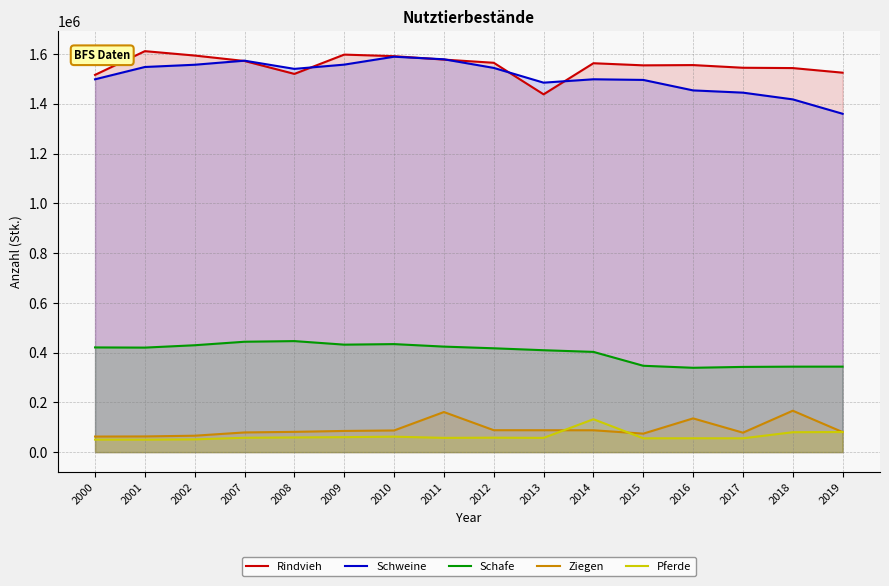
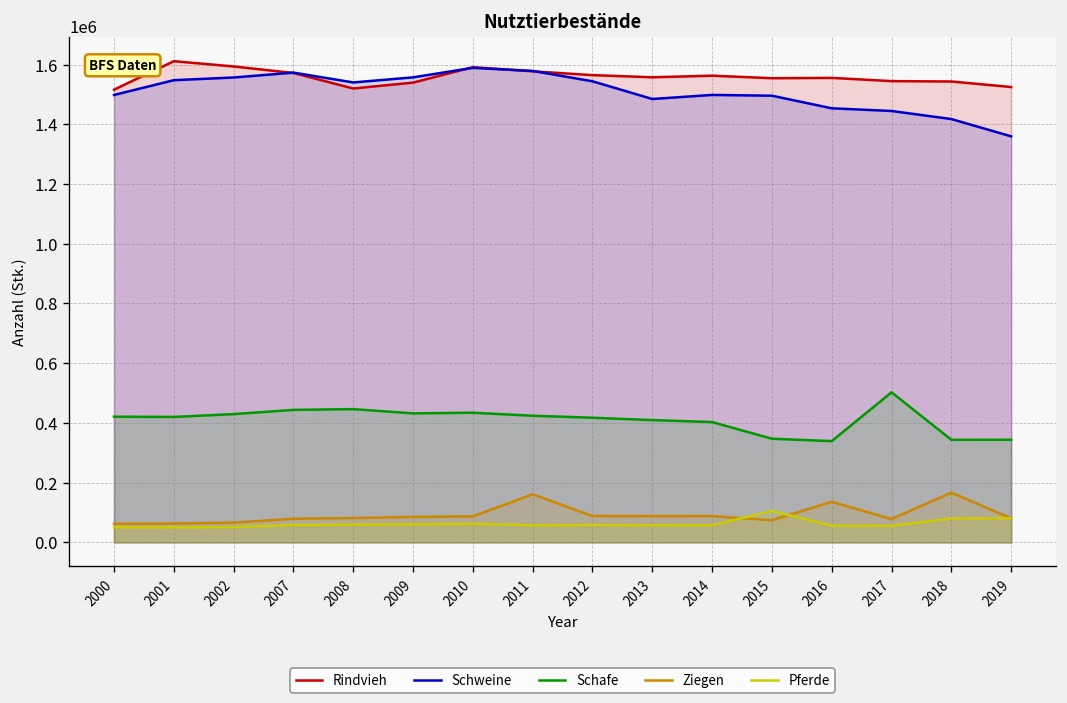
Rindvieh, 2009: 1600000 -> 1540000
Rindvieh, 2013: 1440000 -> 1560000
Pferde, 2014: 130000 -> 60000
Pferde, 2015: 60000 -> 110000
Schafe, 2017: 340000 -> 500000
